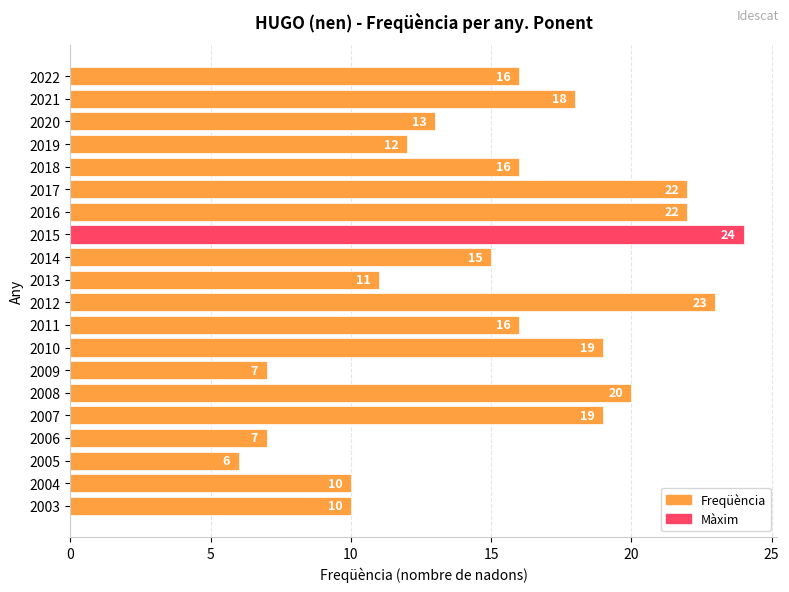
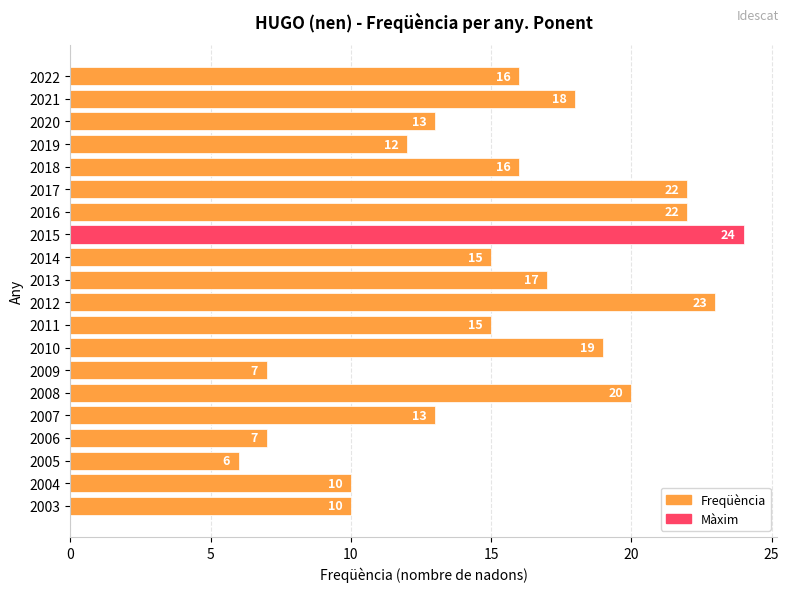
2013: 11 -> 17
2011: 16 -> 15
2007: 19 -> 13
